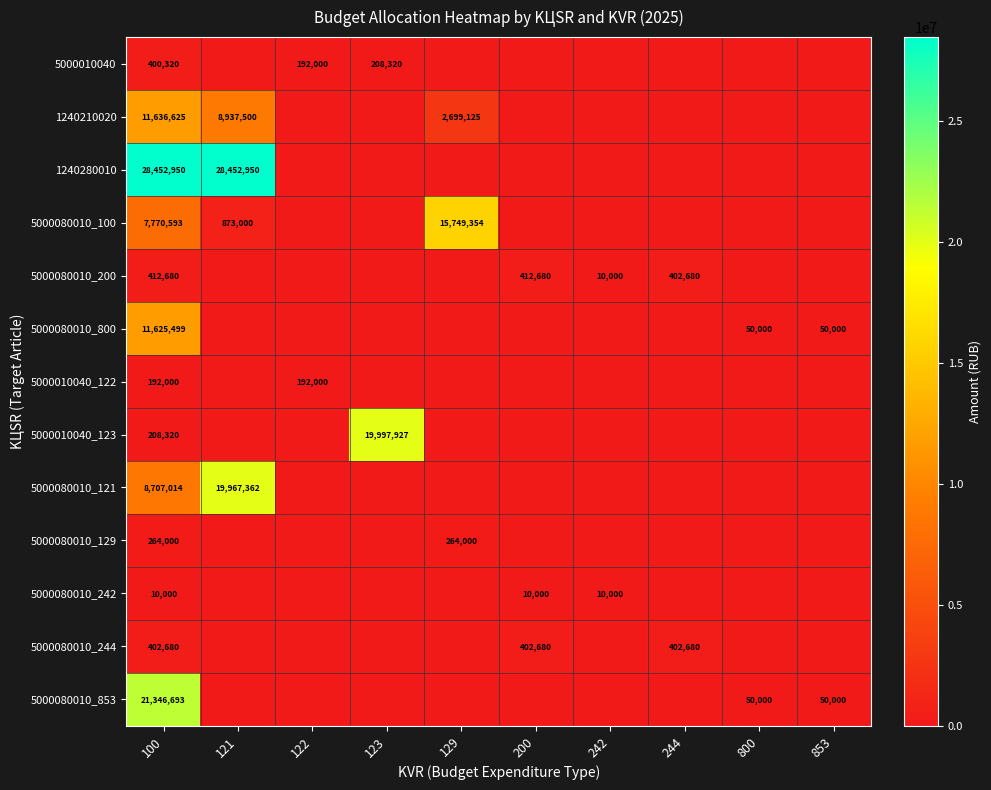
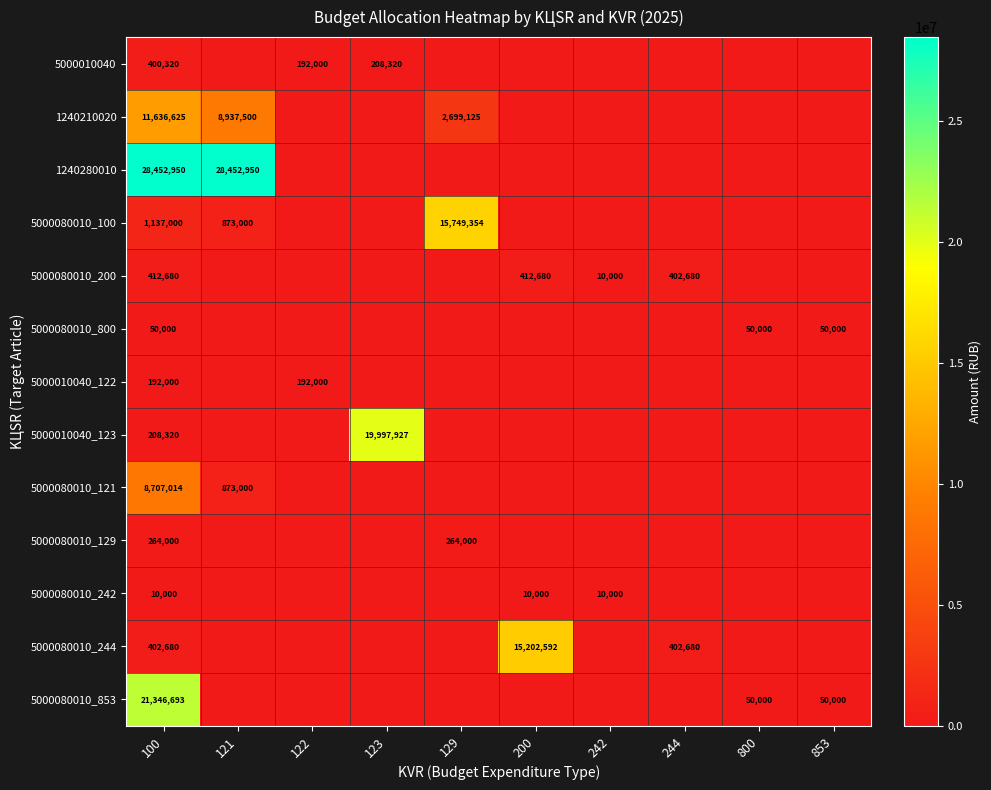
5000080010_100, 100: 7,770,593 -> 1,137,000
5000080010_800, 100: 11,625,499 -> 50,000
5000080010_121, 121: 19,967,362 -> 873,000
5000080010_244, 200: 402,680 -> 15,202,592
